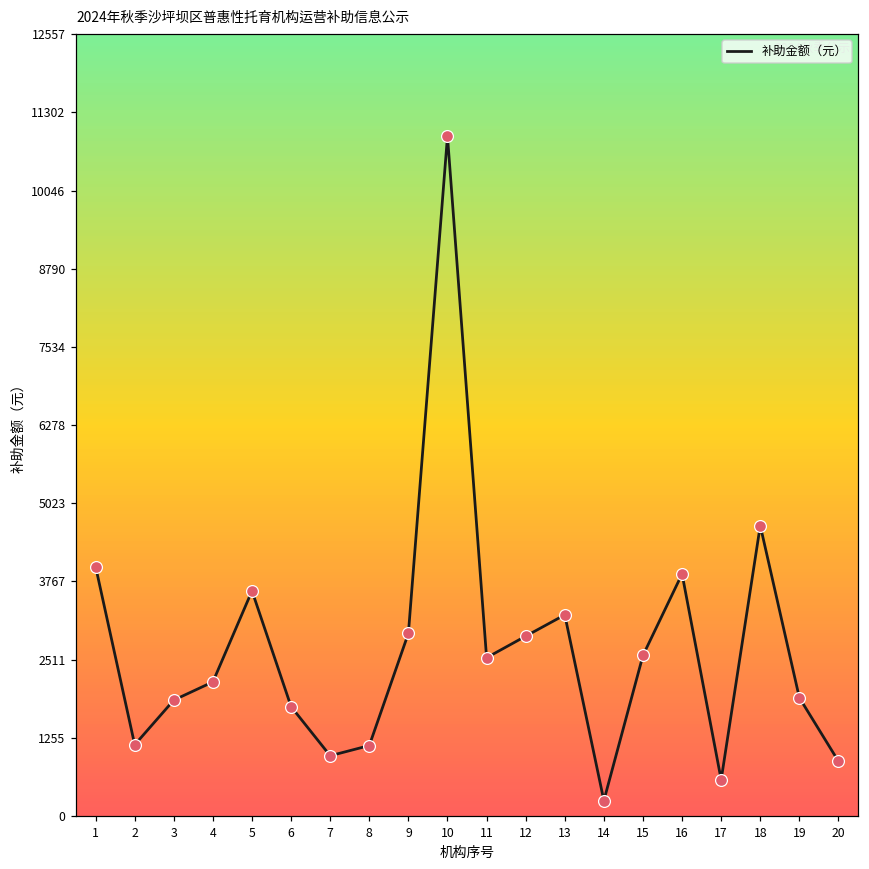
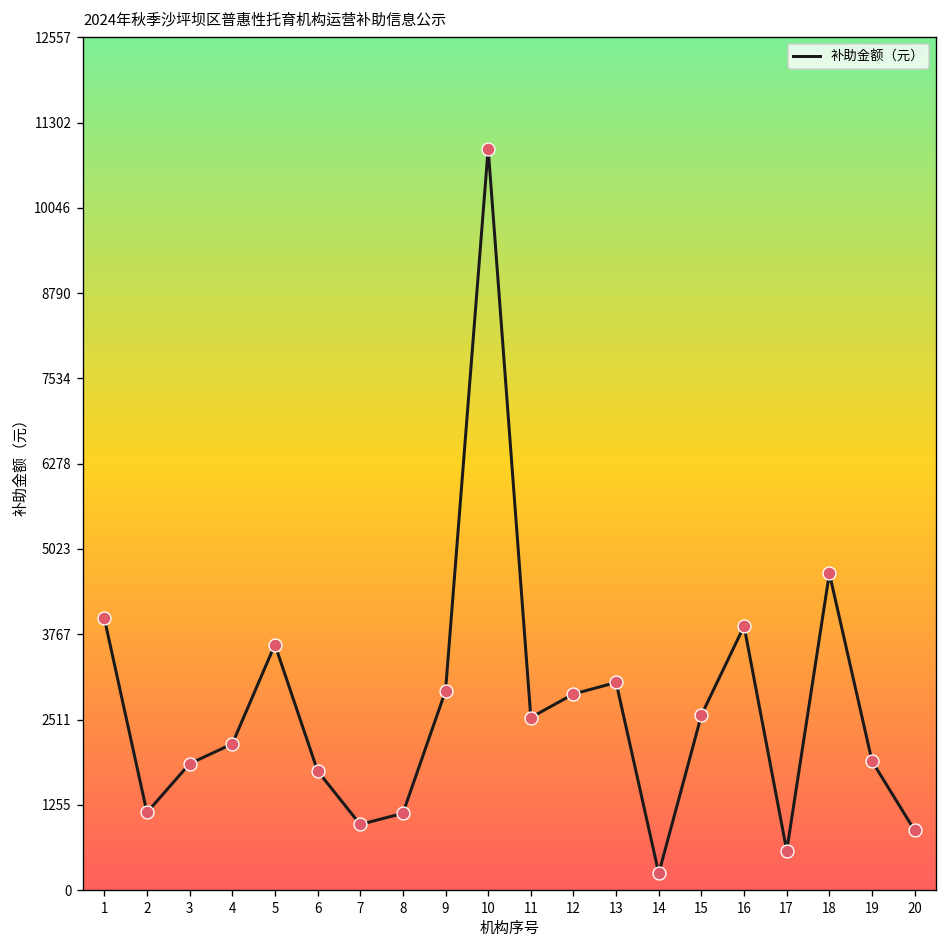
13: 3200 -> 3100
